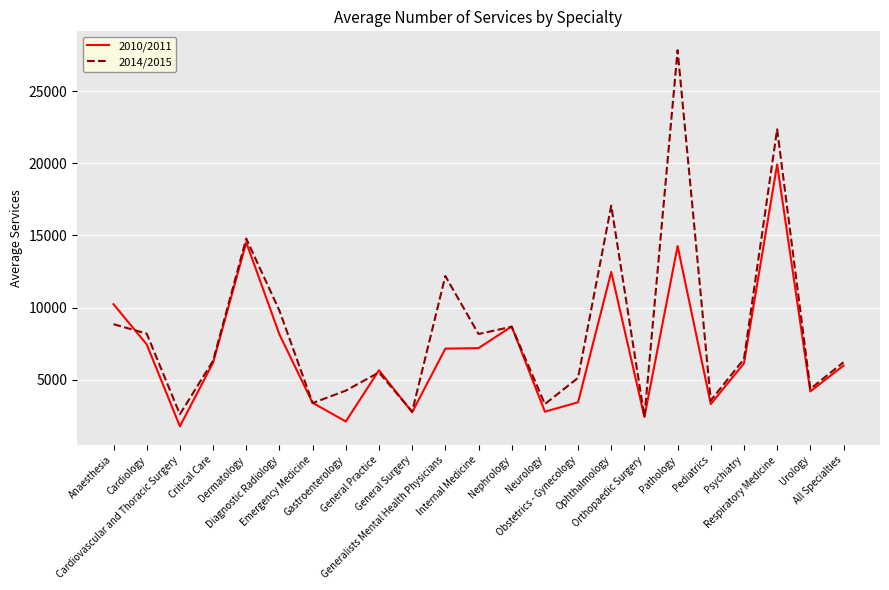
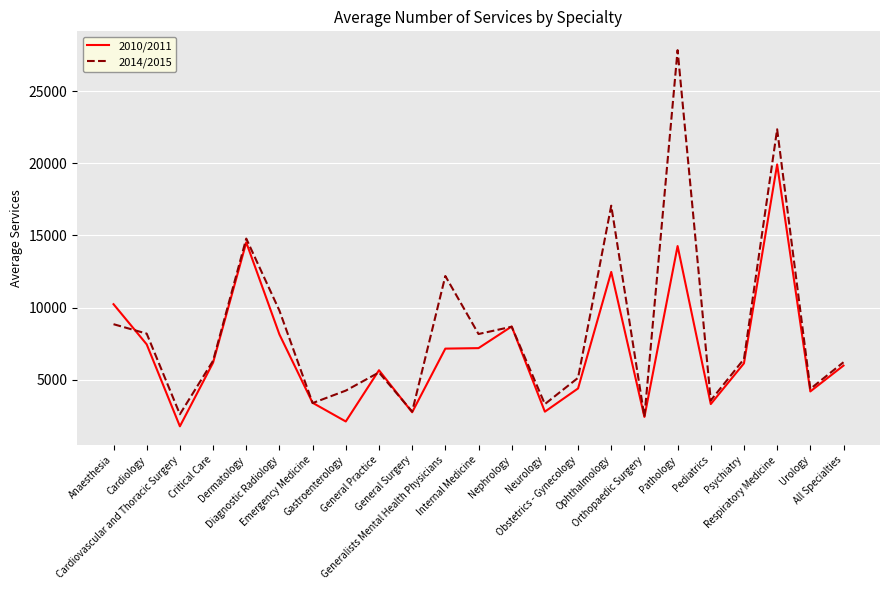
2010/2011, Obstetrics - Gynecology: 3400 -> 4400
